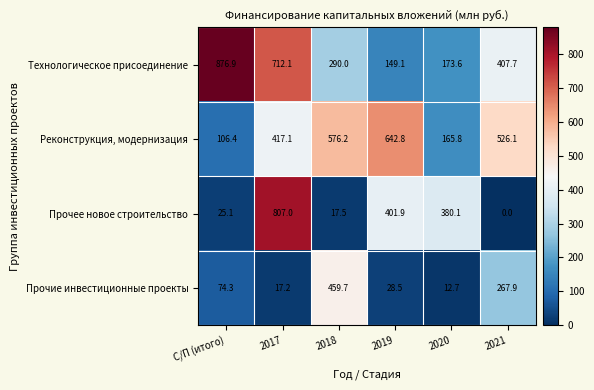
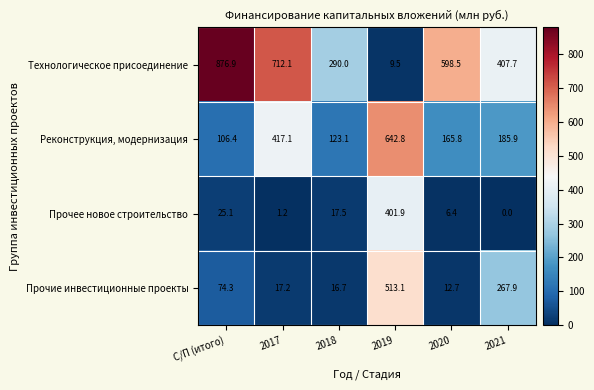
Технологическое присоединение, 2019: 149.1 -> 9.5
Технологическое присоединение, 2020: 173.6 -> 598.5
Реконструкция, модернизация, 2018: 576.2 -> 123.1
Реконструкция, модернизация, 2021: 526.1 -> 185.9
Прочее новое строительство, 2017: 807.0 -> 1.2
Прочее новое строительство, 2020: 380.1 -> 6.4
Прочие инвестиционные проекты, 2018: 459.7 -> 16.7
Прочие инвестиционные проекты, 2019: 28.5 -> 513.1
